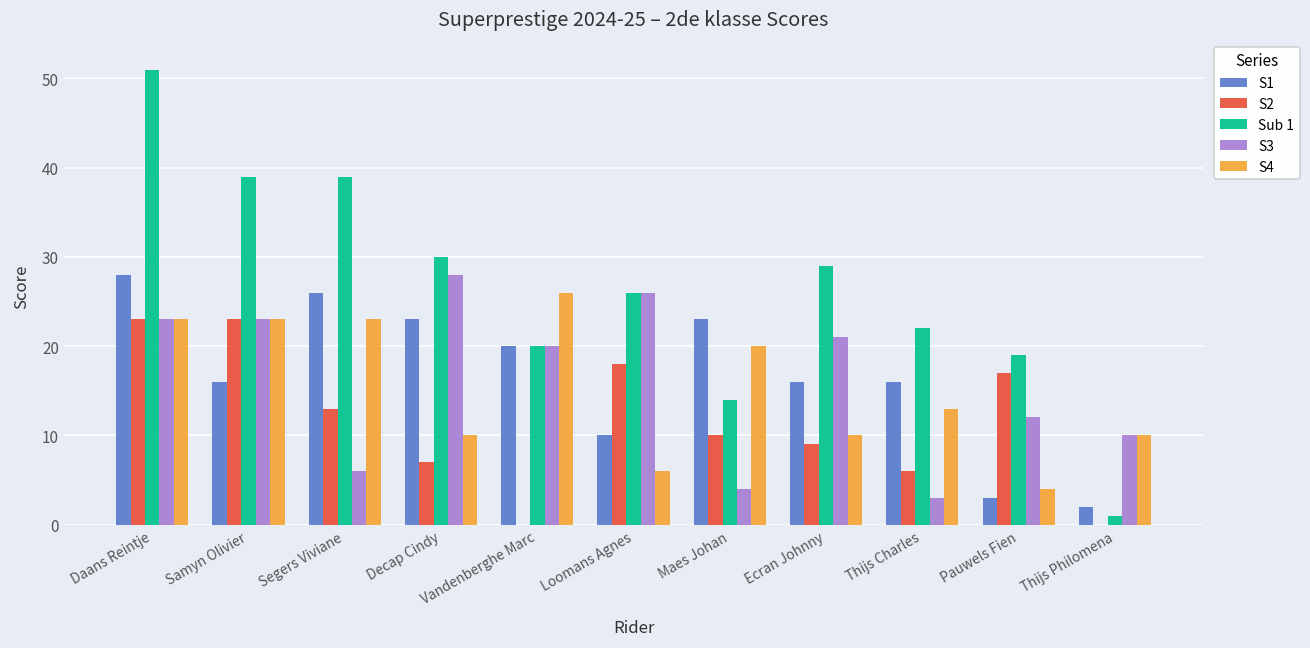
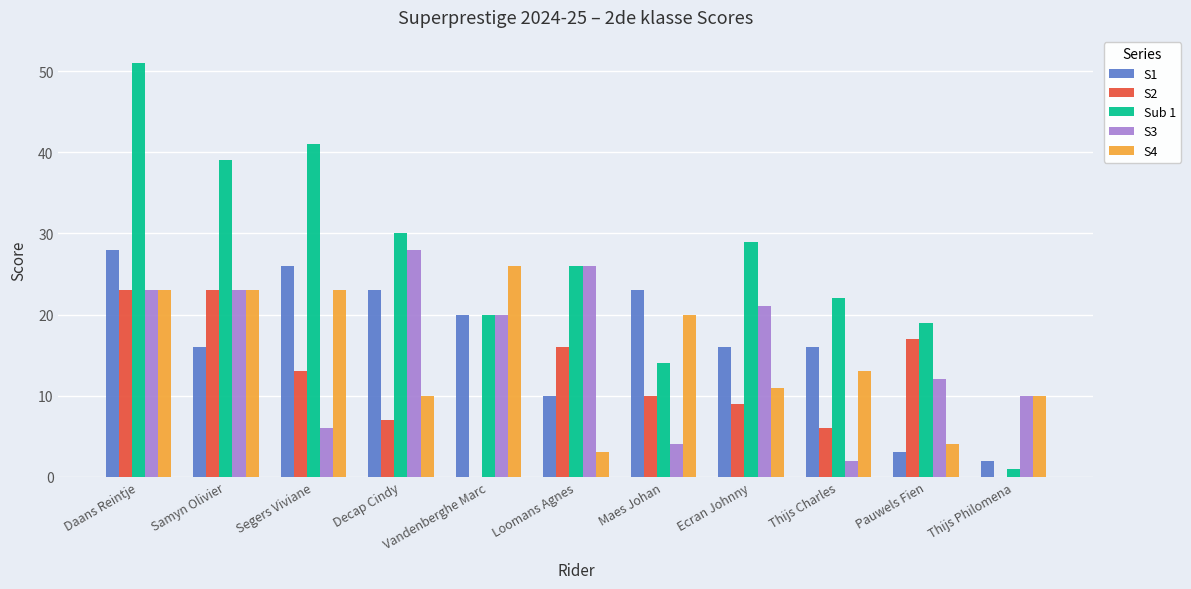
Sub 1, Segers Viviane: 39 -> 41
S2, Loomans Agnes: 18 -> 16
S4, Loomans Agnes: 6 -> 3
S4, Ecran Johnny: 10 -> 11
S3, Thijs Charles: 3 -> 2
